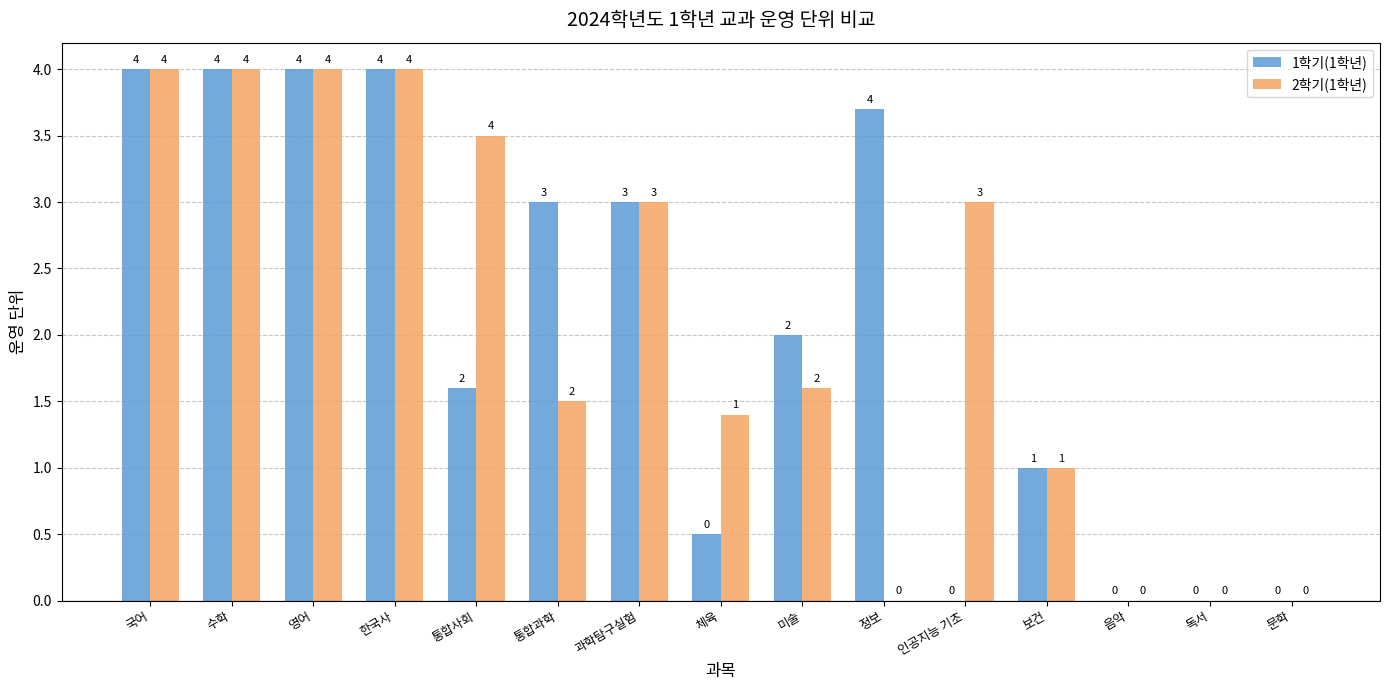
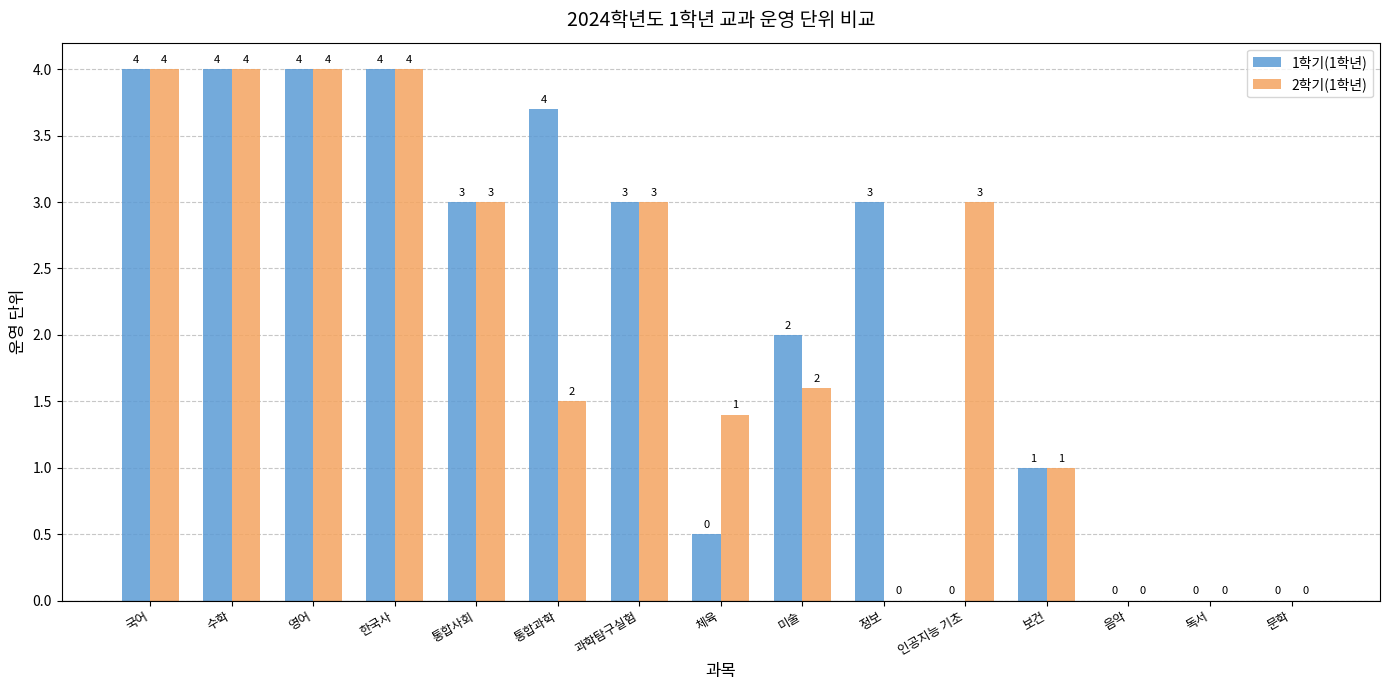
1학기(1학년), 통합사회: 2 -> 3
2학기(1학년), 통합사회: 4 -> 3
1학기(1학년), 통합과학: 3 -> 4
1학기(1학년), 정보: 4 -> 3
